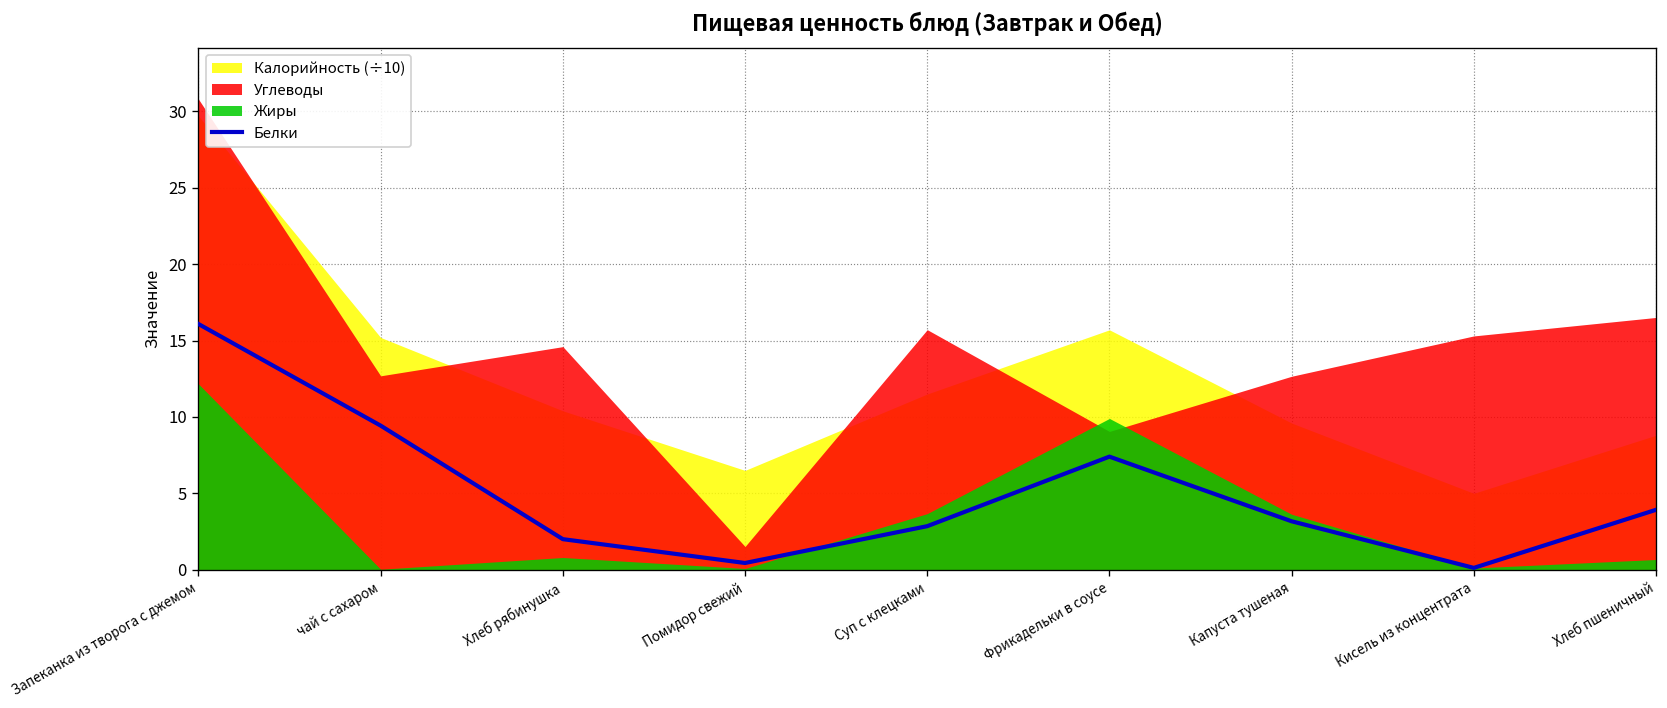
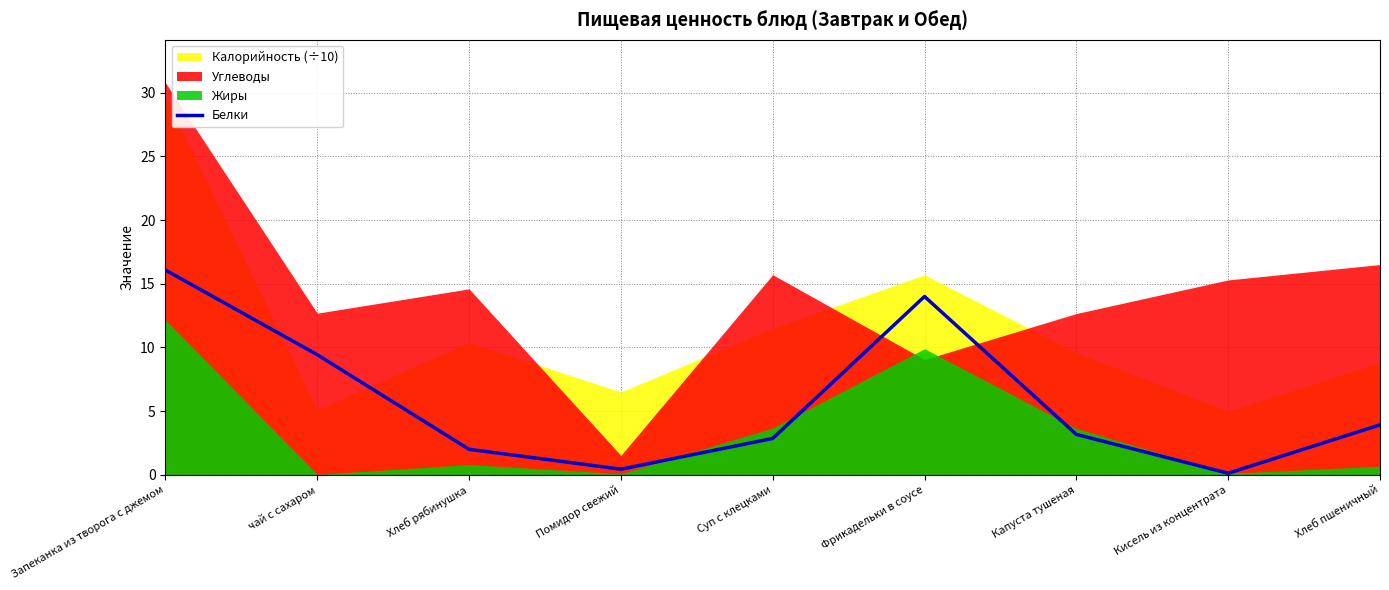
Калорийность (÷10), чай с сахаром: 15.2 -> 5.1
Белки, Фрикадельки в соусе: 7.4 -> 14.0
